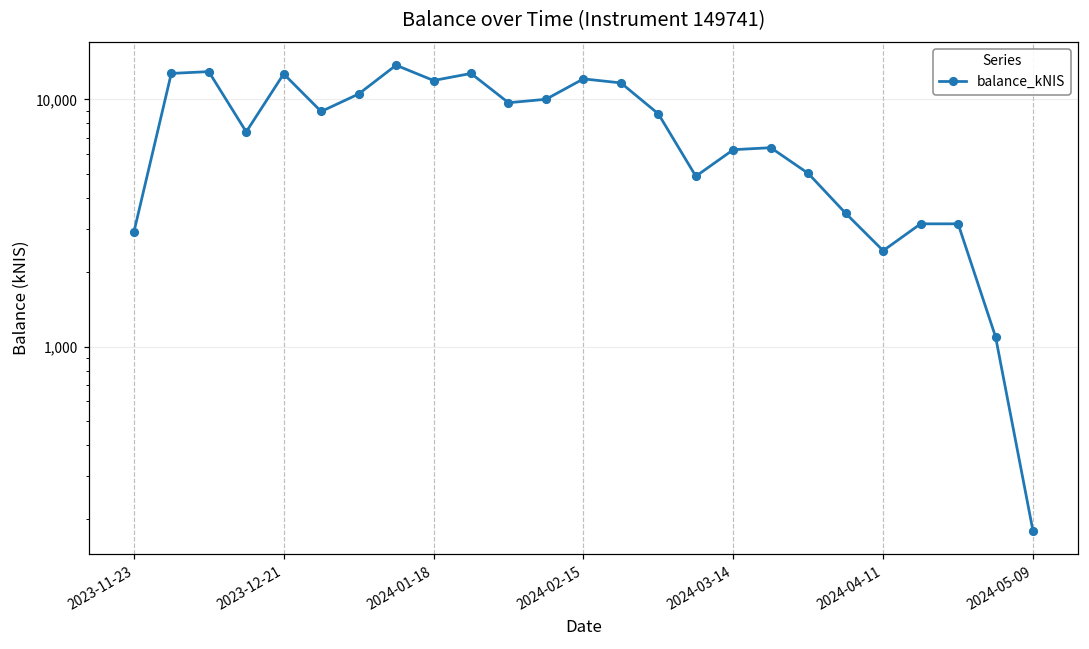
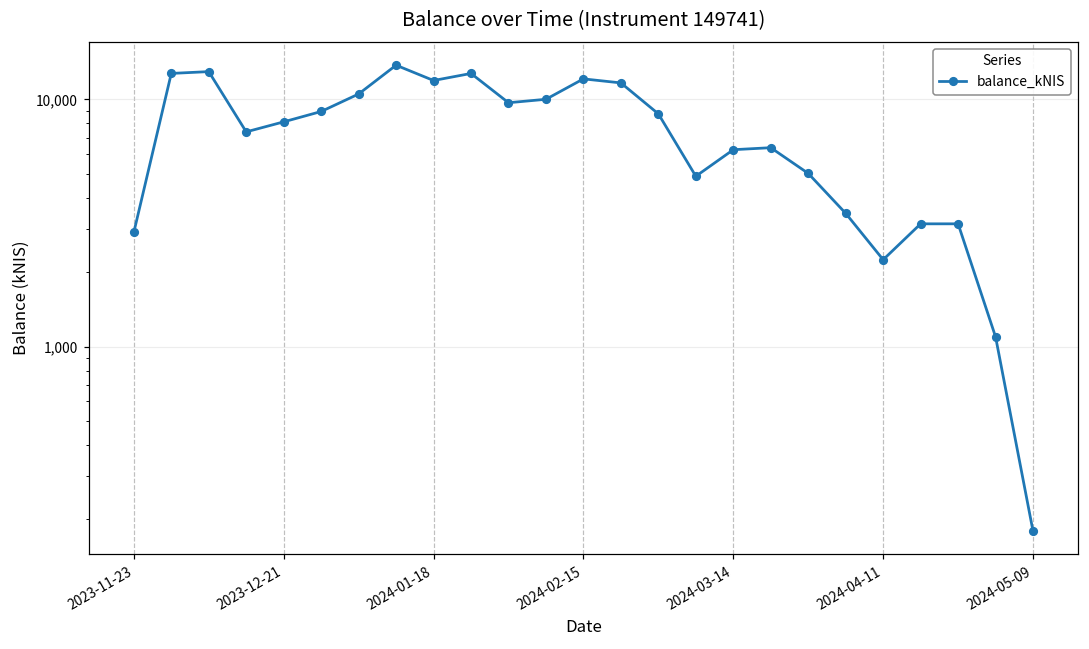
2023-12-21: 13,000 -> 8,100
2024-04-11: 2,400 -> 2,200
